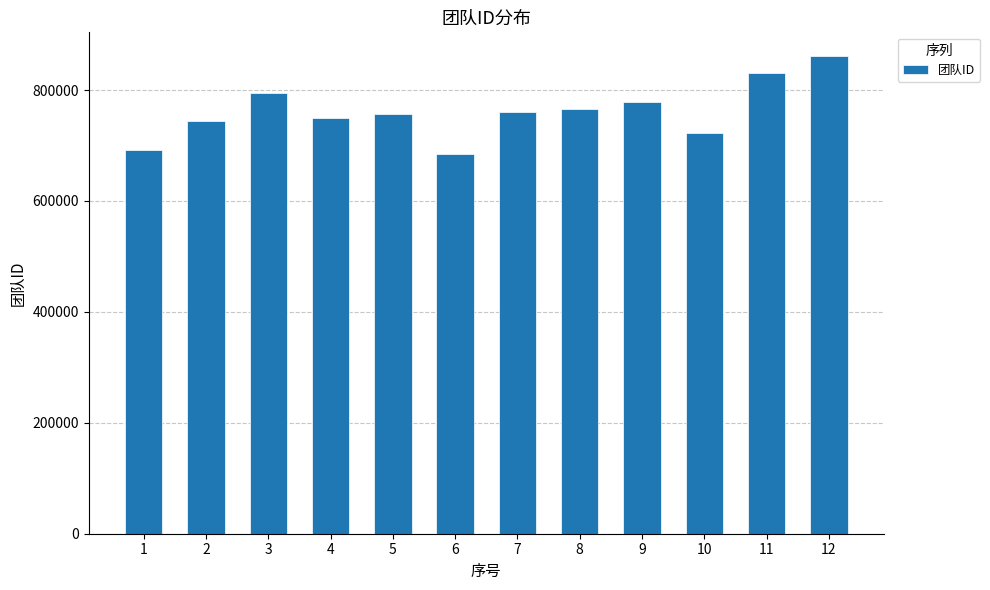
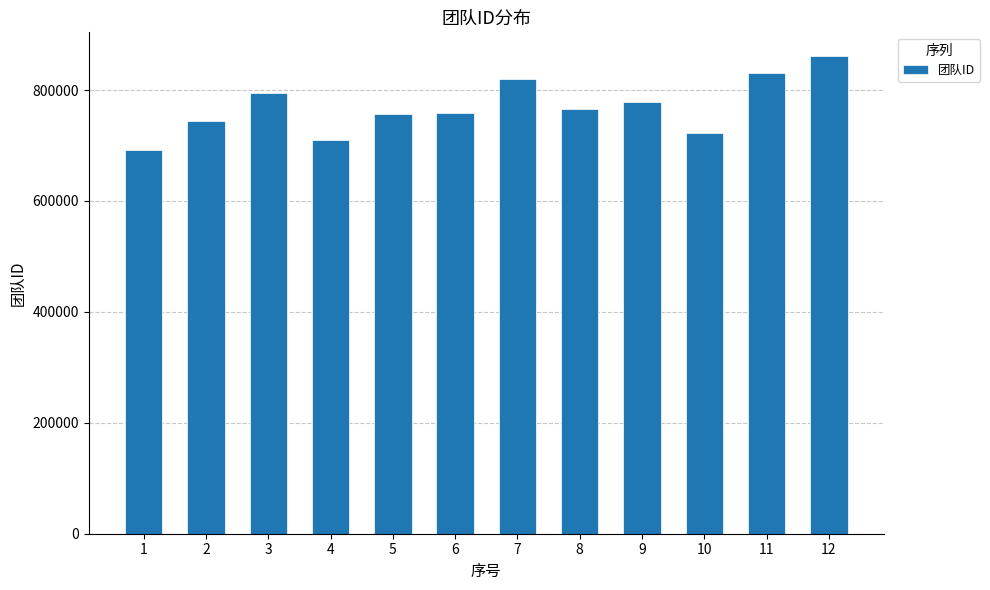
4: 750000 -> 710000
6: 680000 -> 760000
7: 760000 -> 820000
